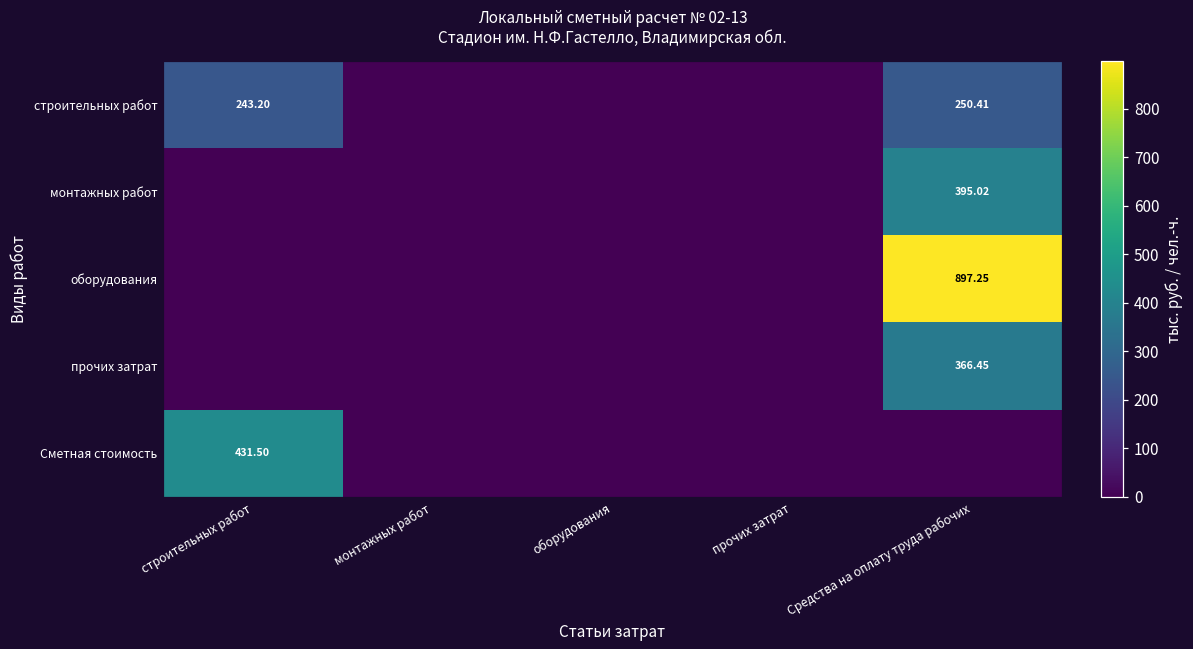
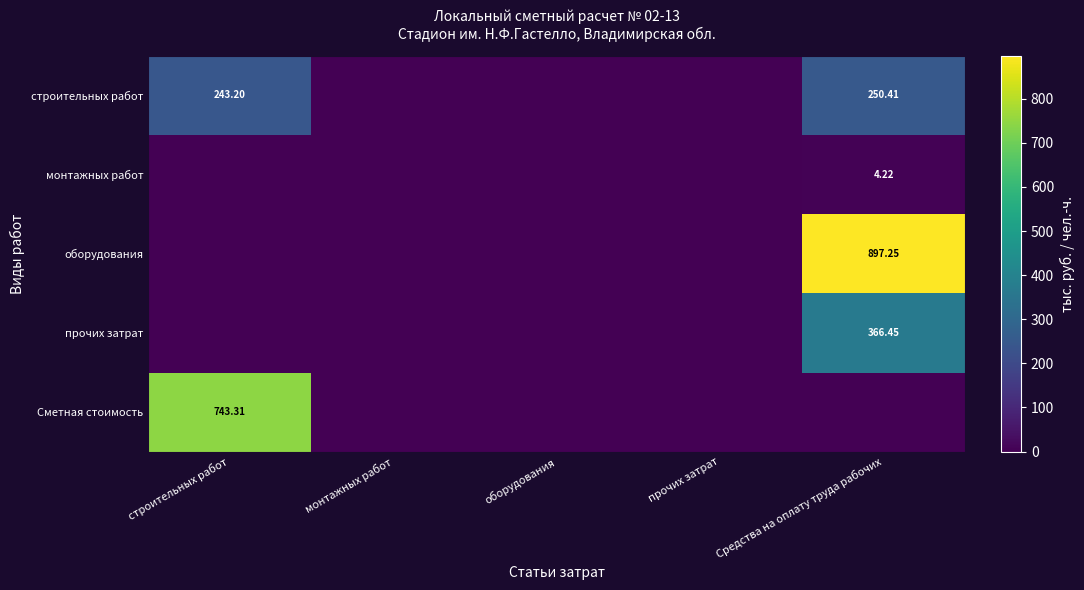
монтажных работ, Средства на оплату труда рабочих: 395.02 -> 4.22
Сметная стоимость, строительных работ: 431.50 -> 743.31
